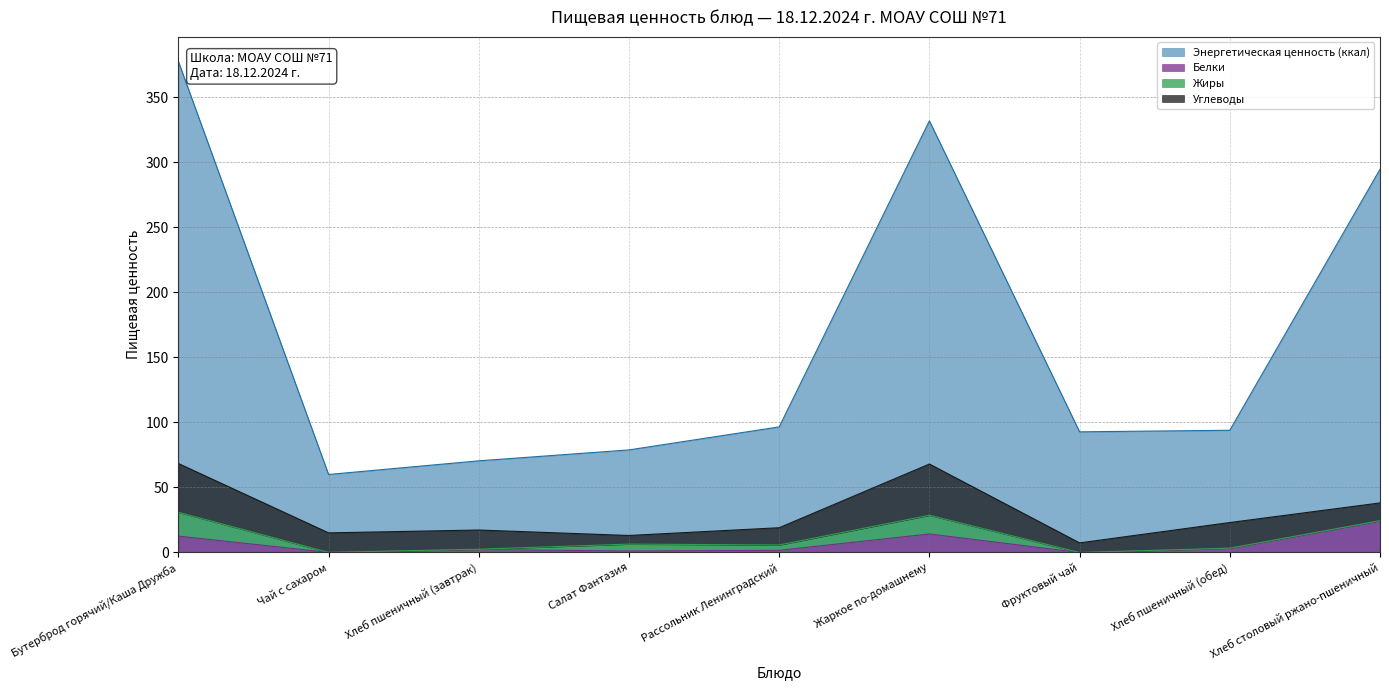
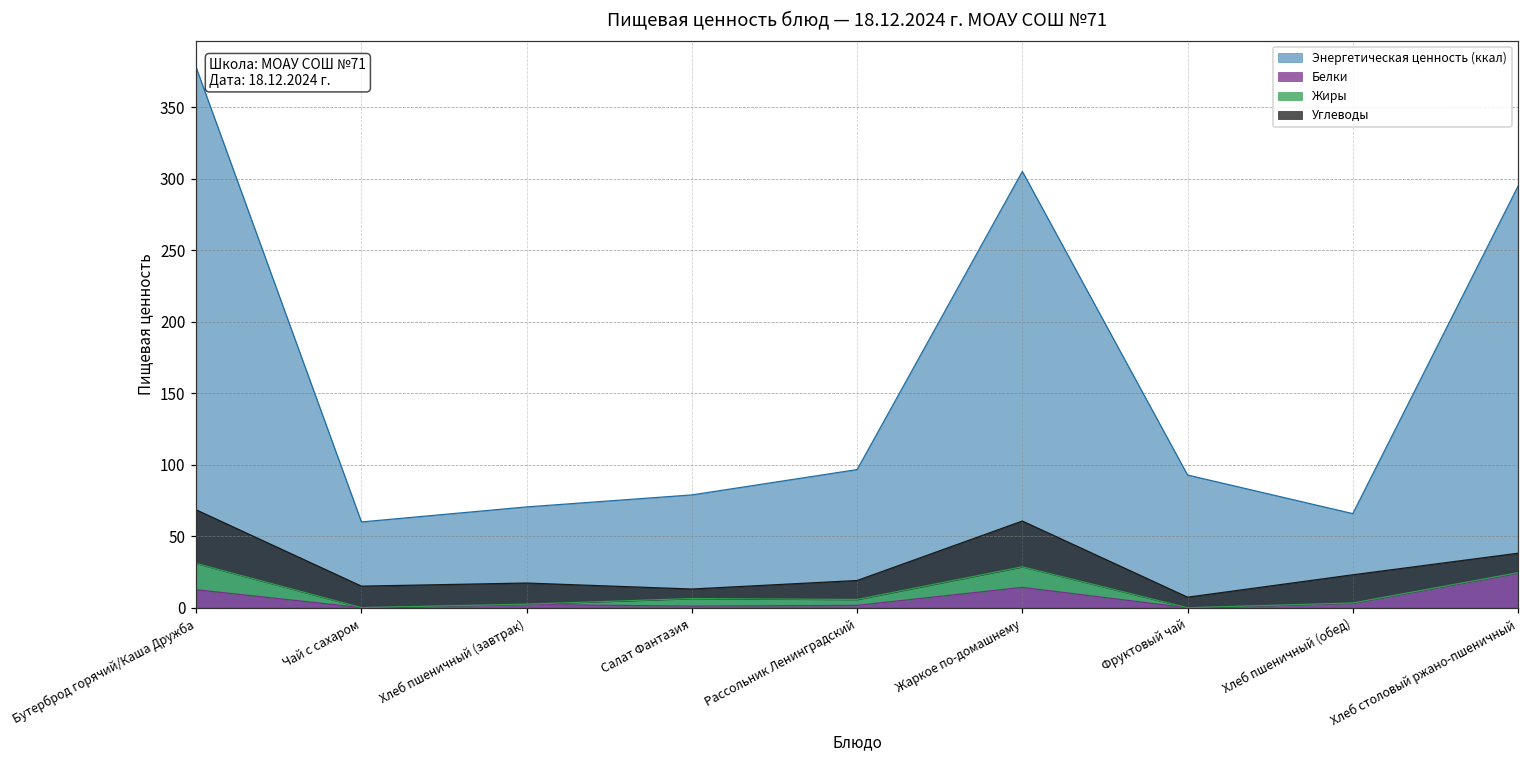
Энергетическая ценность (ккал), Жаркое по-домашнему: 332 -> 305
Углеводы, Жаркое по-домашнему: 39 -> 32
Энергетическая ценность (ккал), Хлеб пшеничный (обед): 94 -> 66
